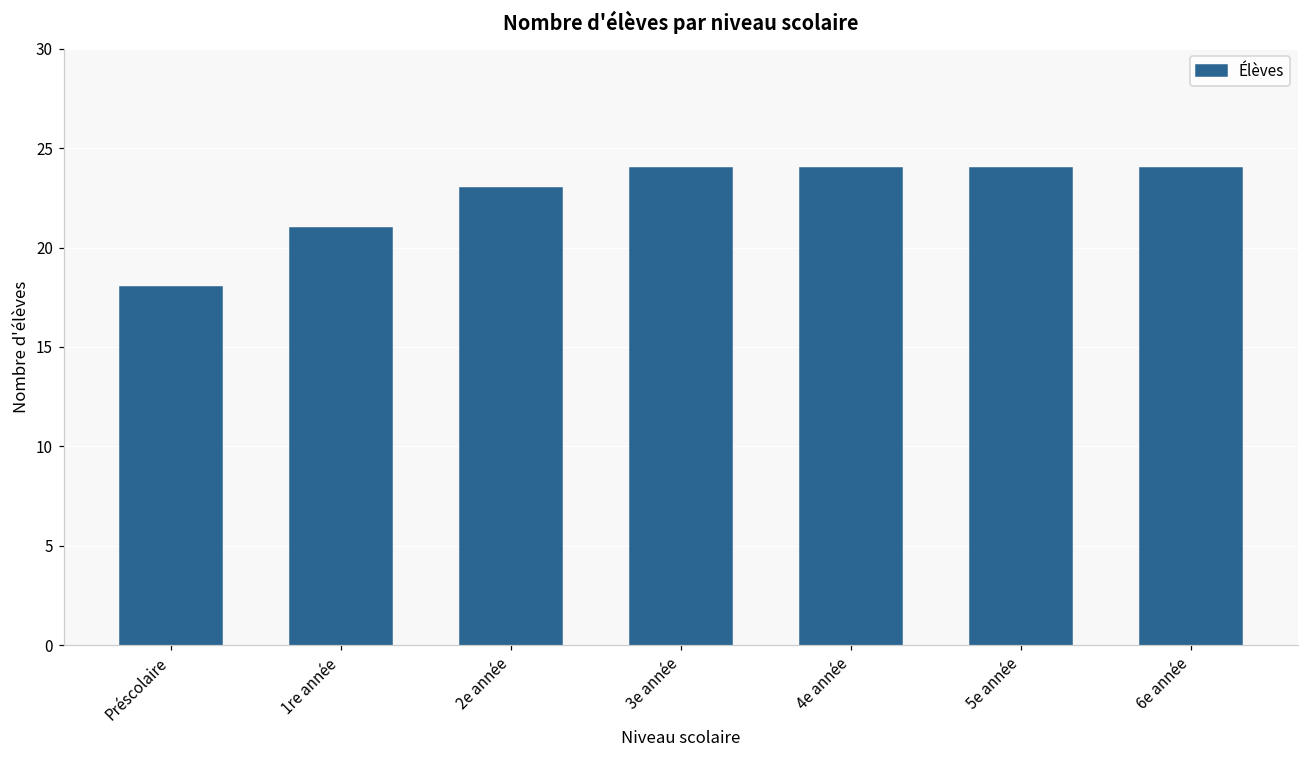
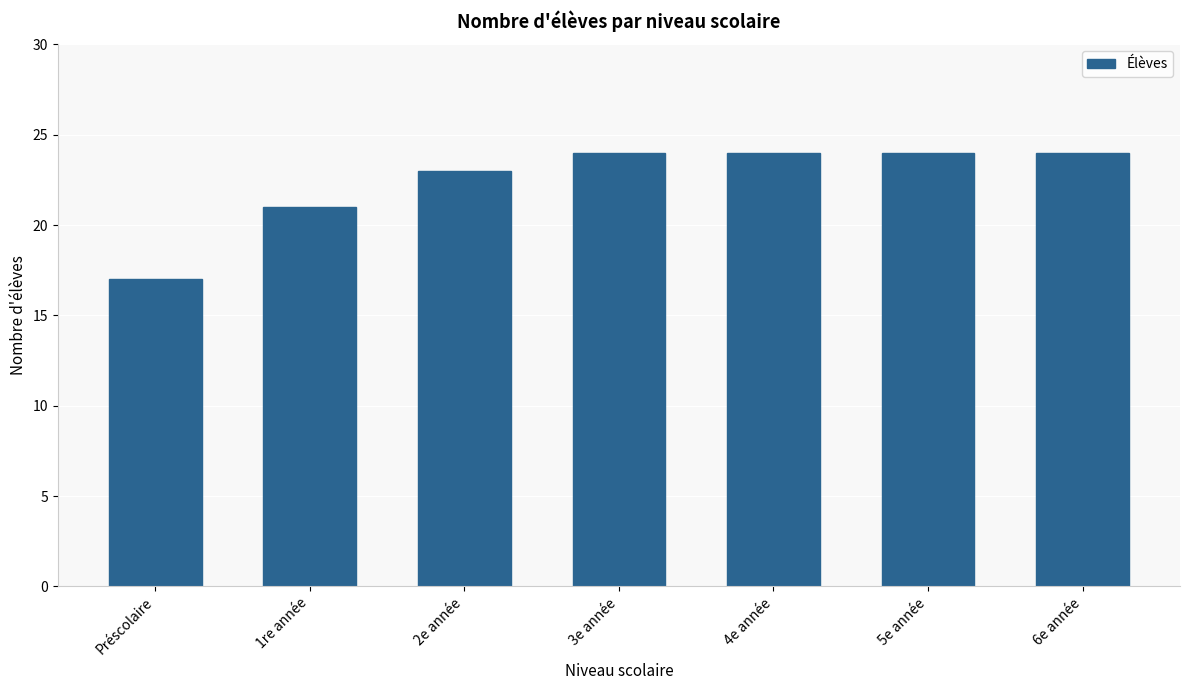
Préscolaire: 18 -> 17
